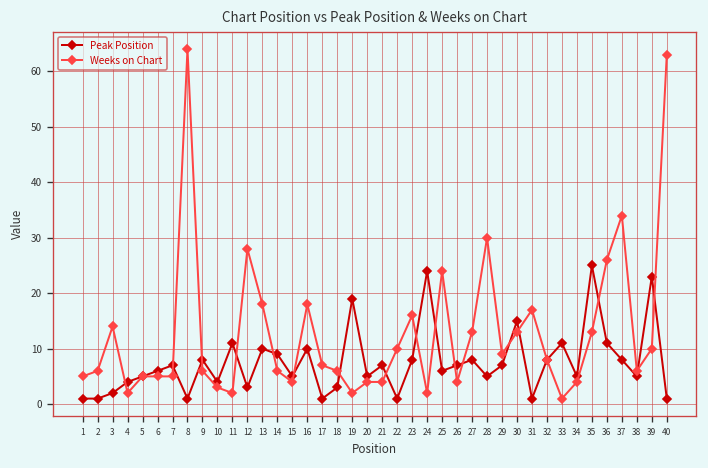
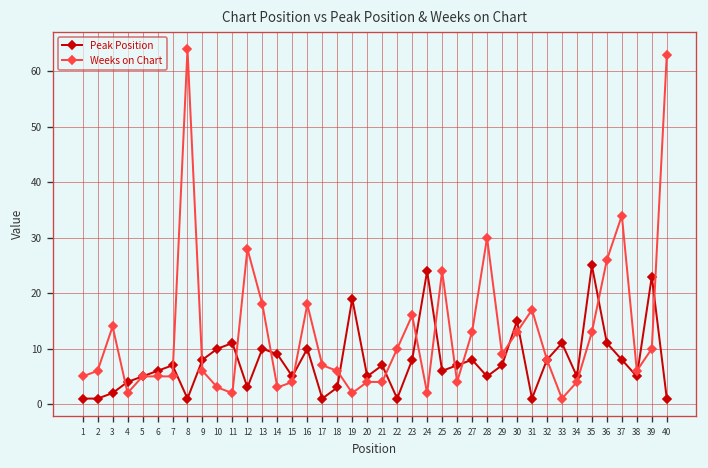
Peak Position, 10: 4 -> 10
Weeks on Chart, 14: 6 -> 3
